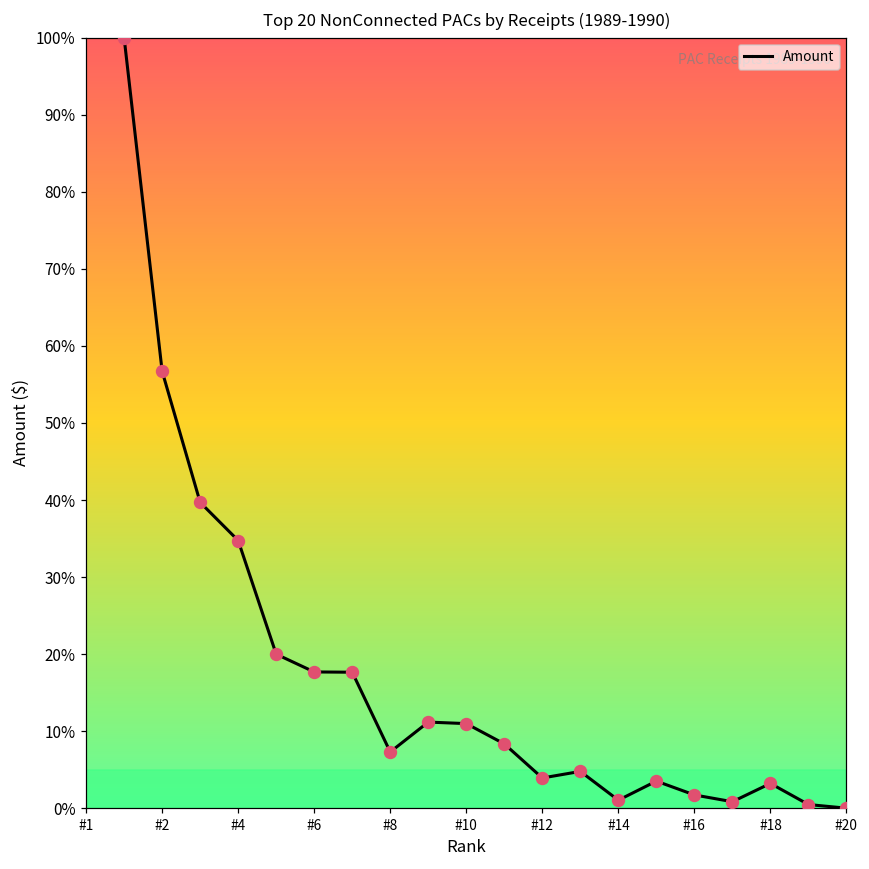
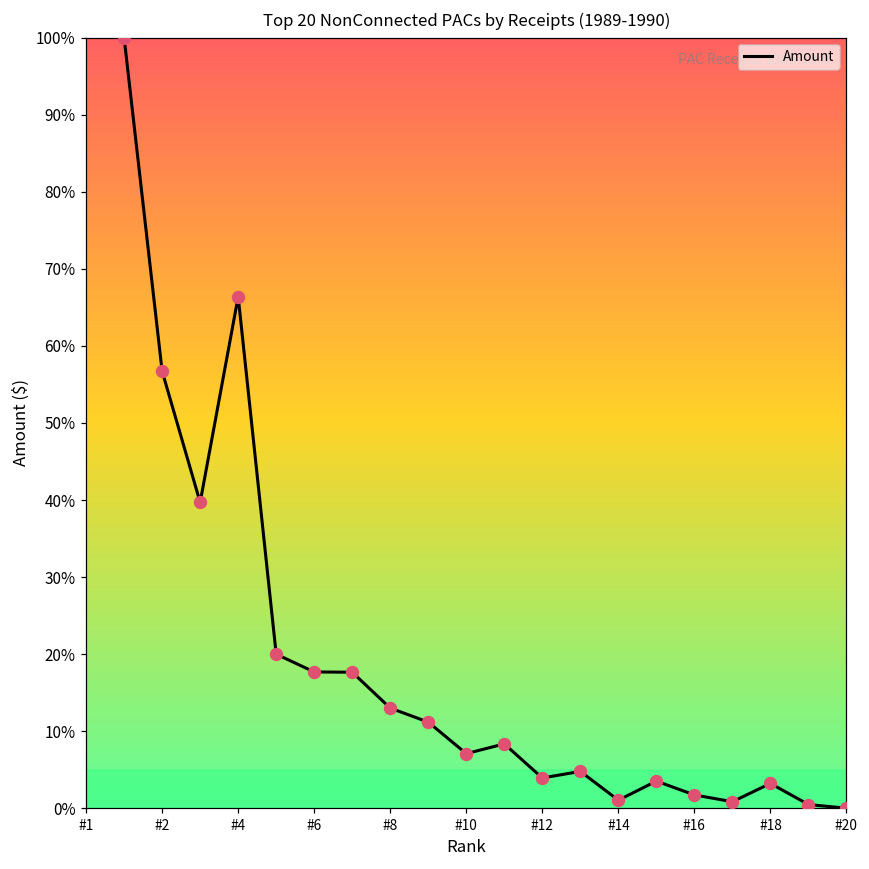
#4: 35% -> 66%
#8: 7% -> 13%
#10: 11% -> 7%
